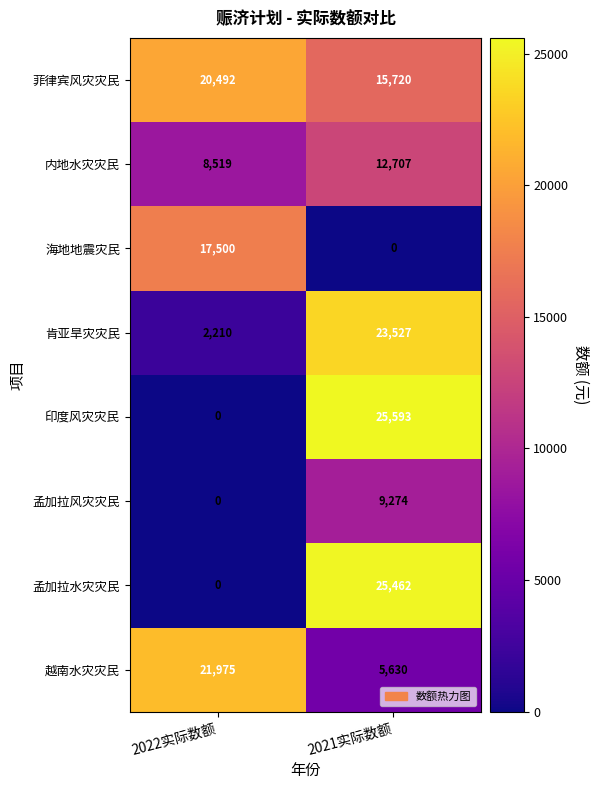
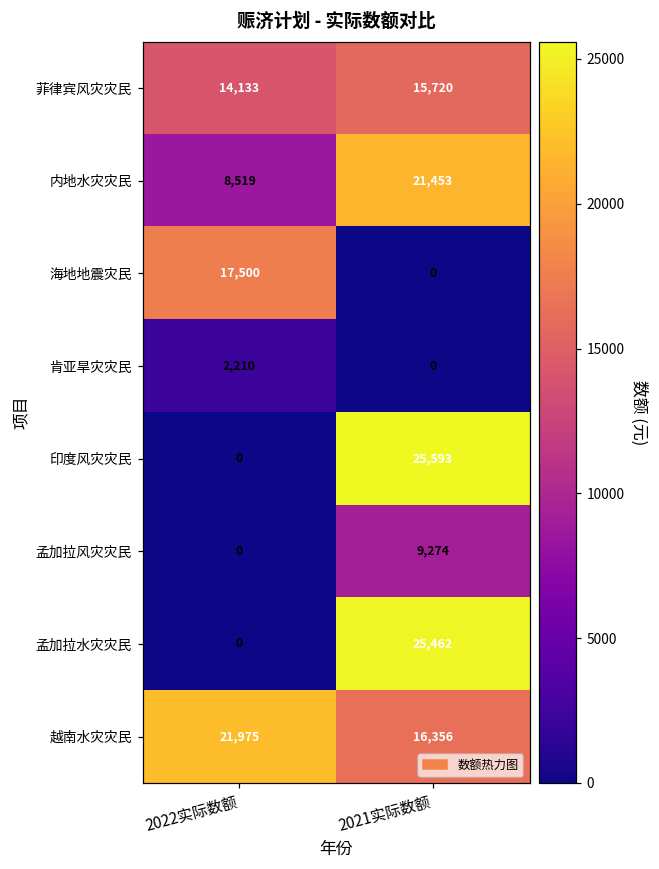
菲律宾风灾灾民, 2022实际数额: 20,492 -> 14,133
内地水灾灾民, 2021实际数额: 12,707 -> 21,453
肯亚旱灾灾民, 2021实际数额: 23,527 -> 0
越南水灾灾民, 2021实际数额: 5,630 -> 16,356
